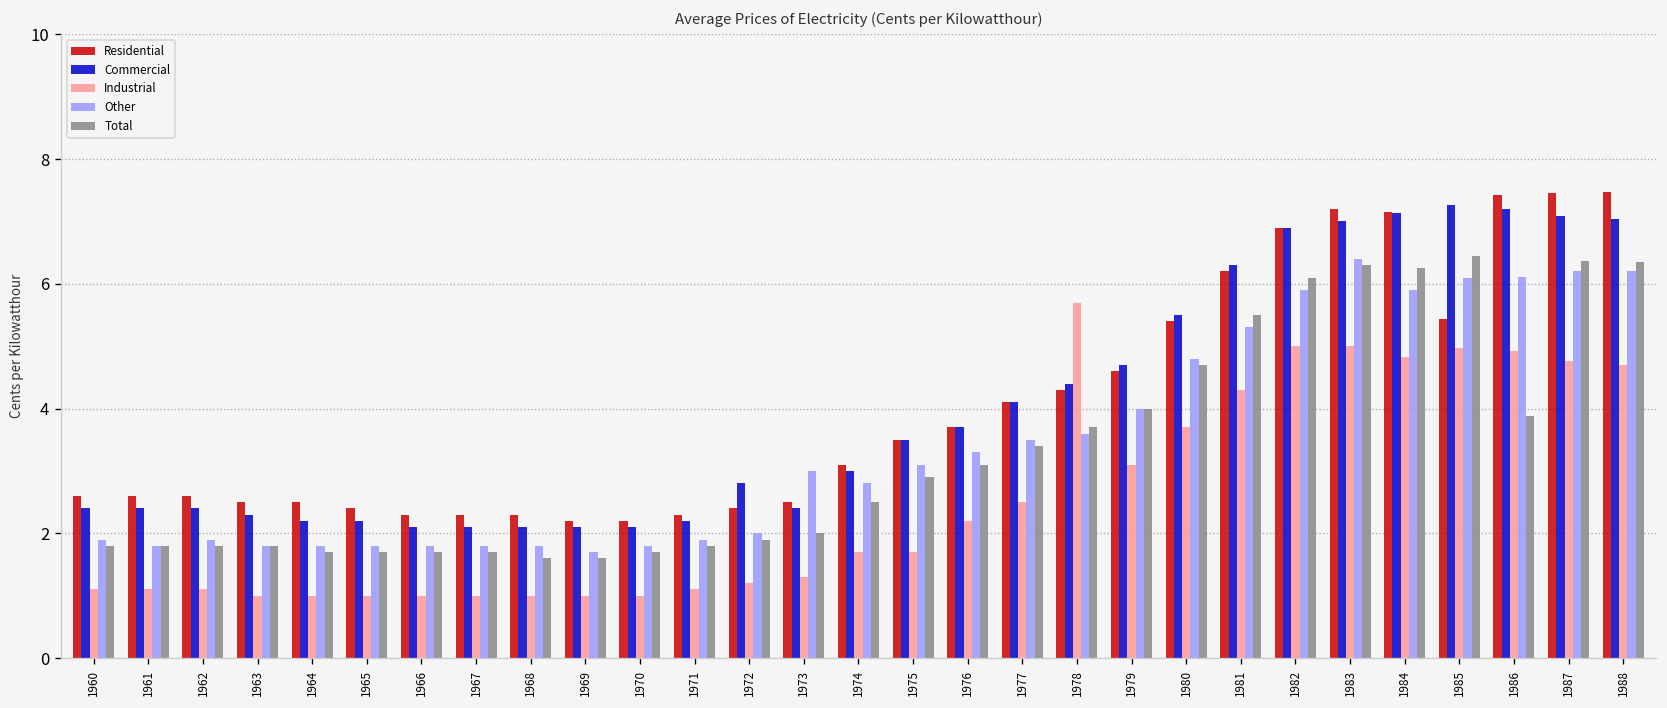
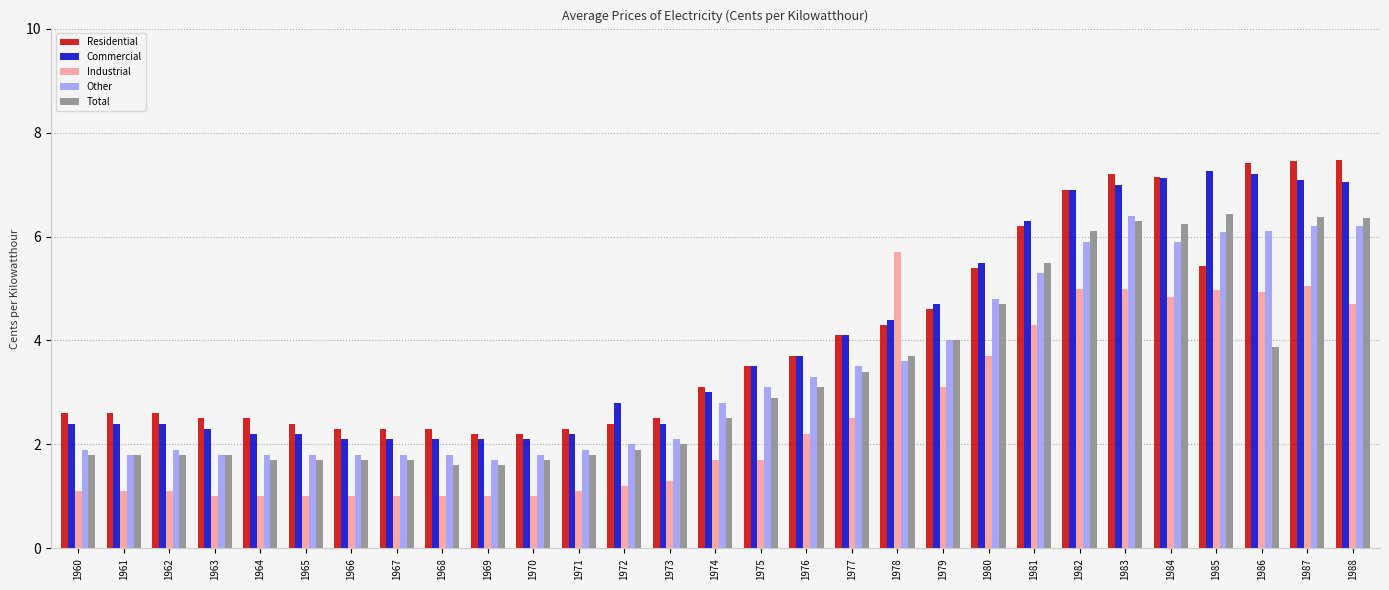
Other, 1973: 3.0 -> 2.1
Industrial, 1987: 4.8 -> 5.0
